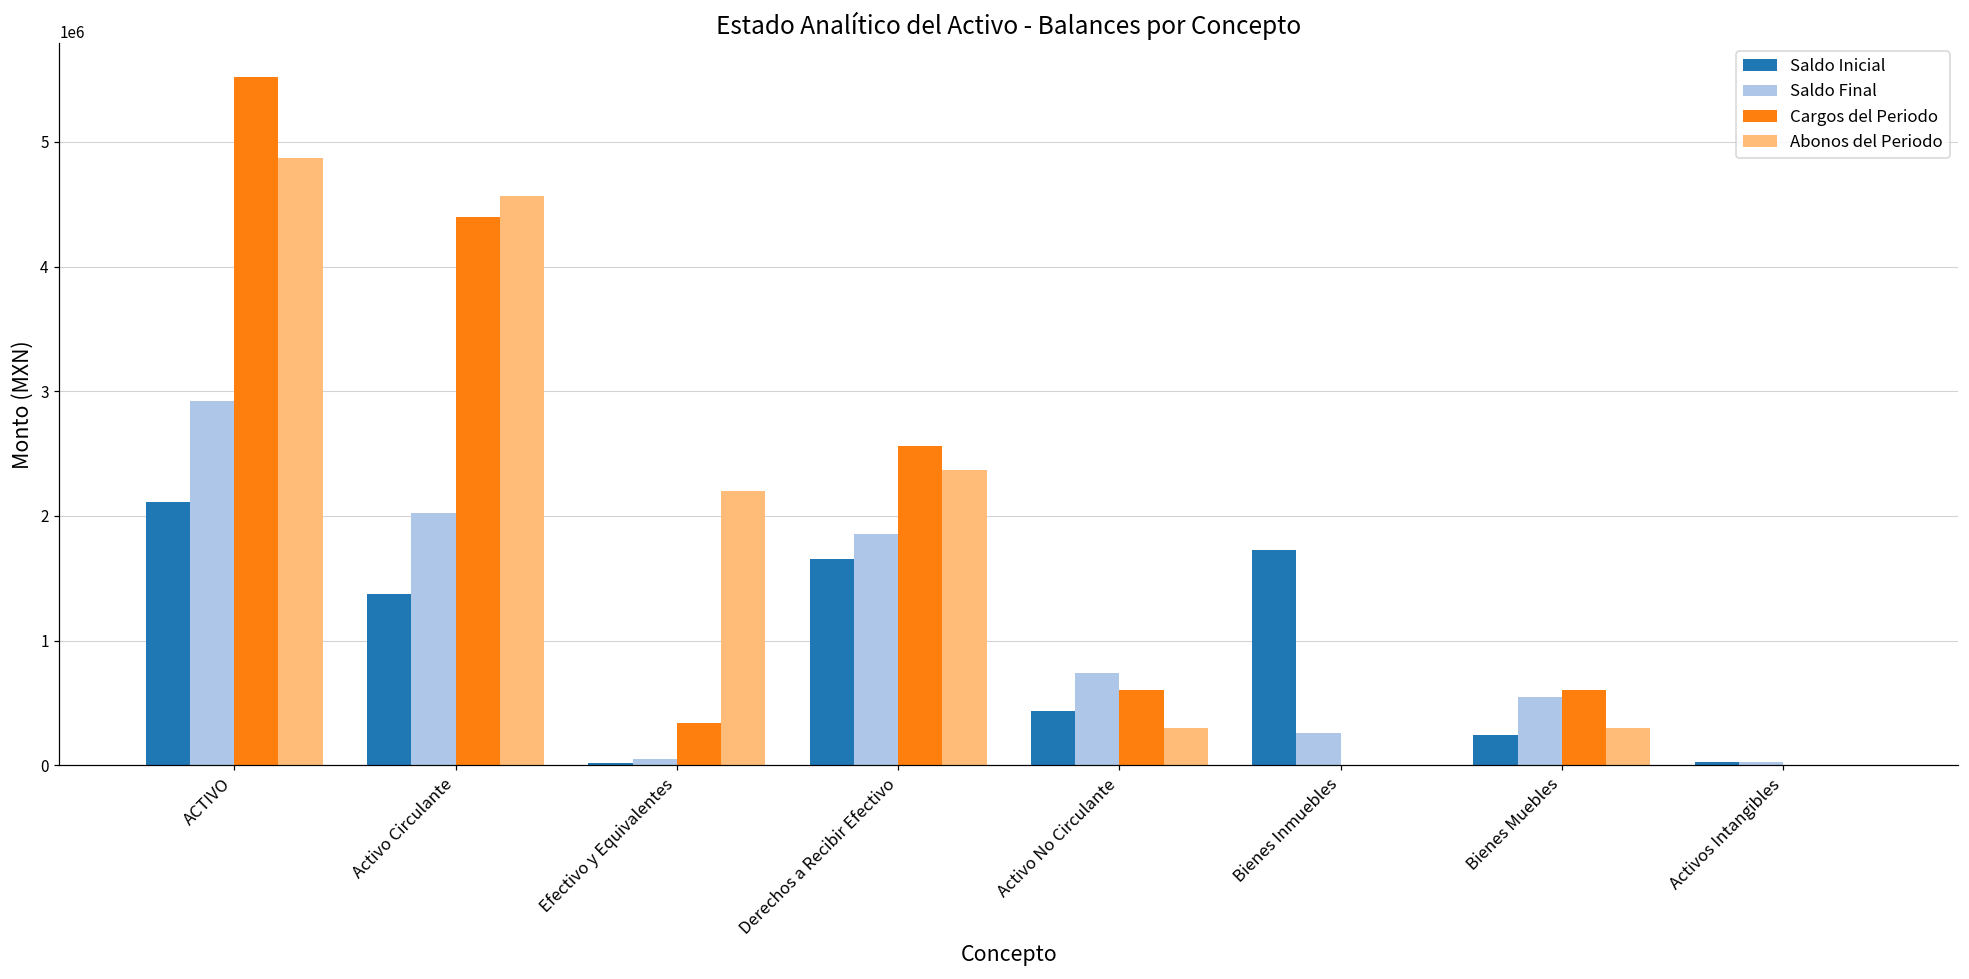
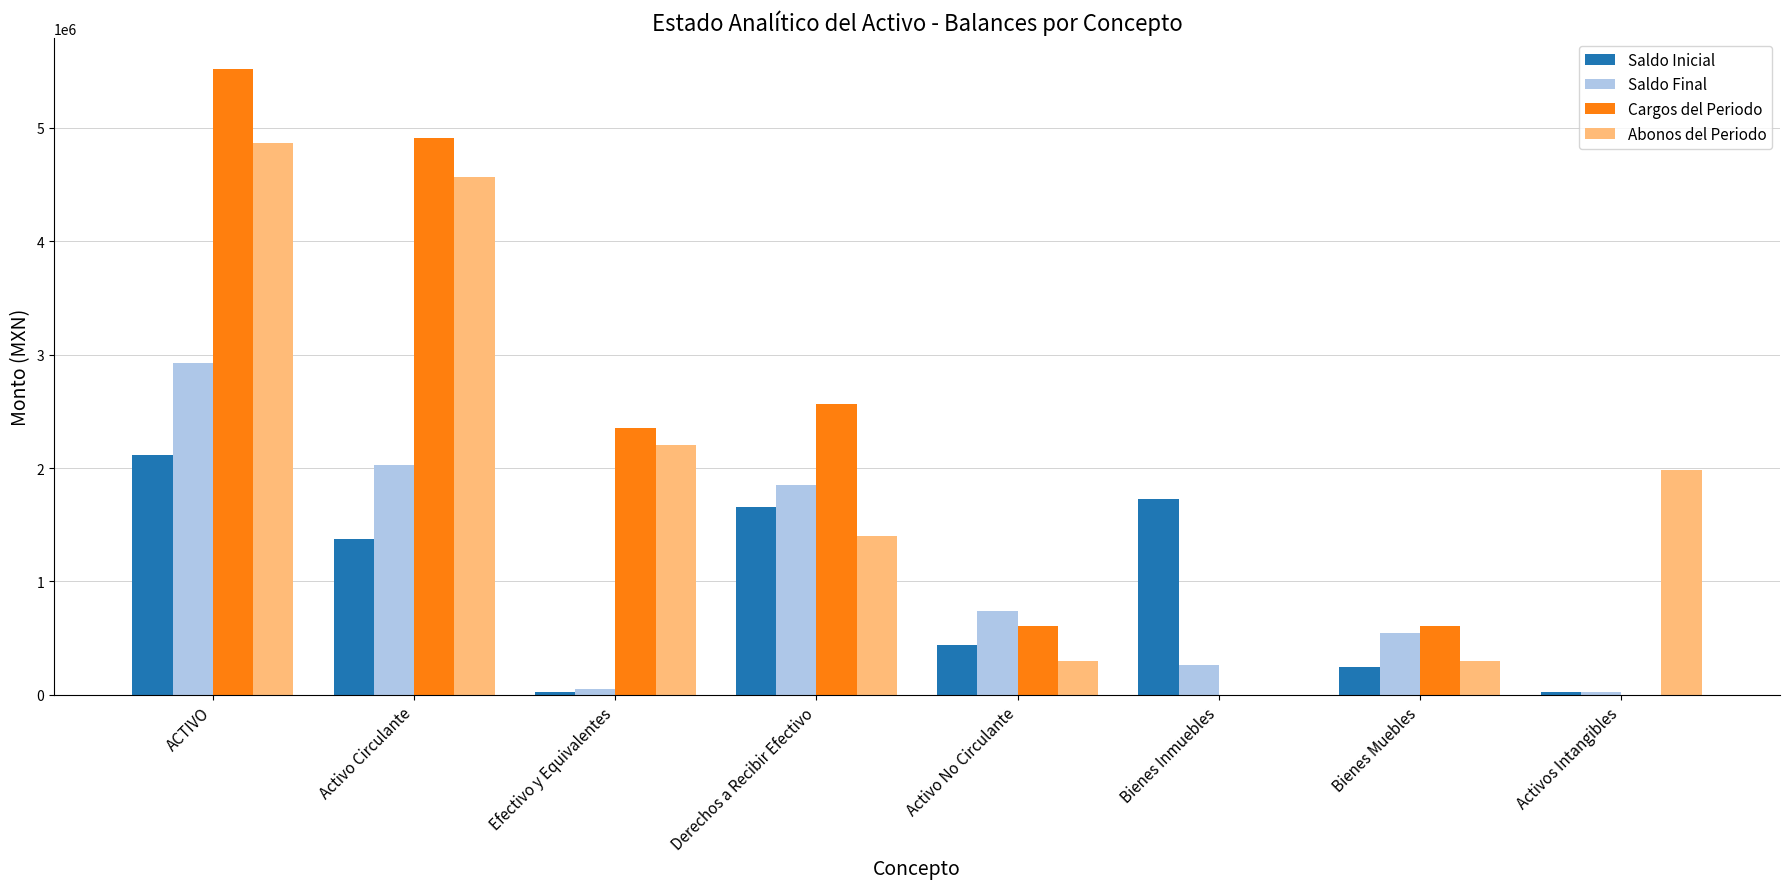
Cargos del Periodo, Activo Circulante: 4400000 -> 4910000
Cargos del Periodo, Efectivo y Equivalentes: 340000 -> 2350000
Abonos del Periodo, Derechos a Recibir Efectivo: 2370000 -> 1410000
Abonos del Periodo, Activos Intangibles: 0 -> 1980000
